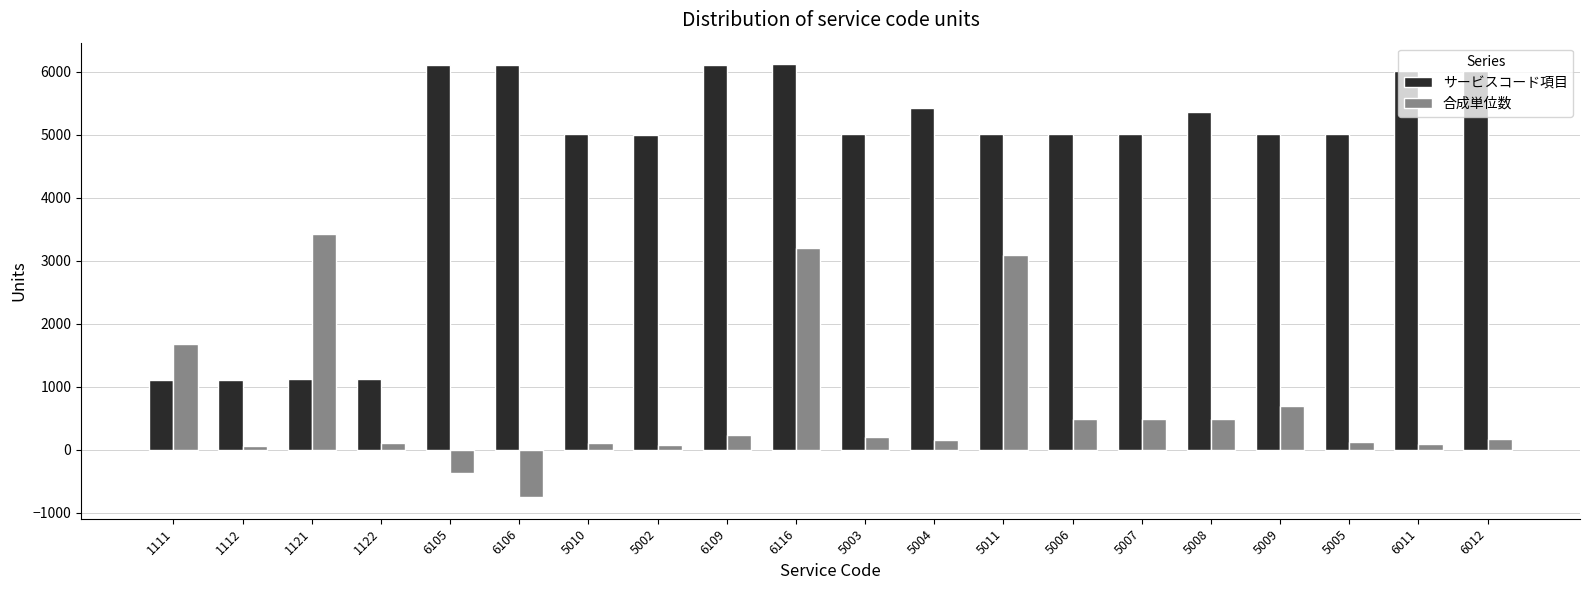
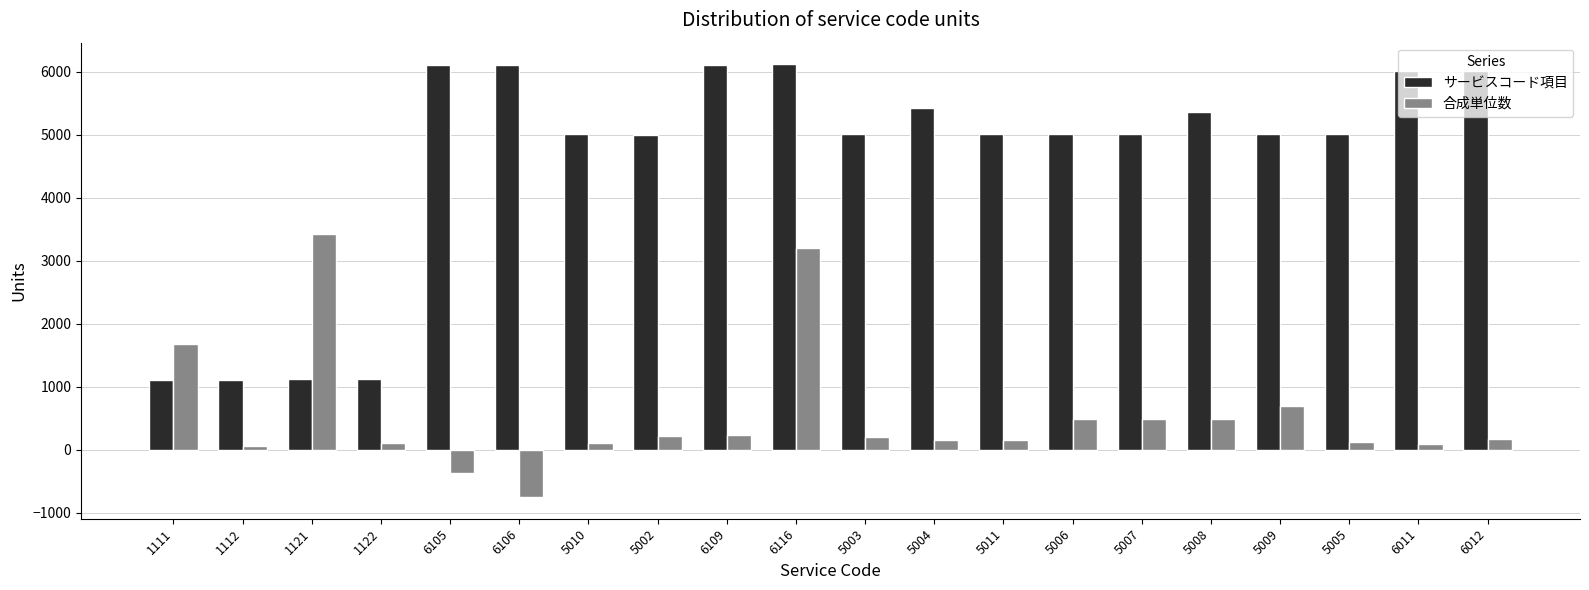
合成単位数, 5002: 100 -> 200
合成単位数, 5011: 3100 -> 200
